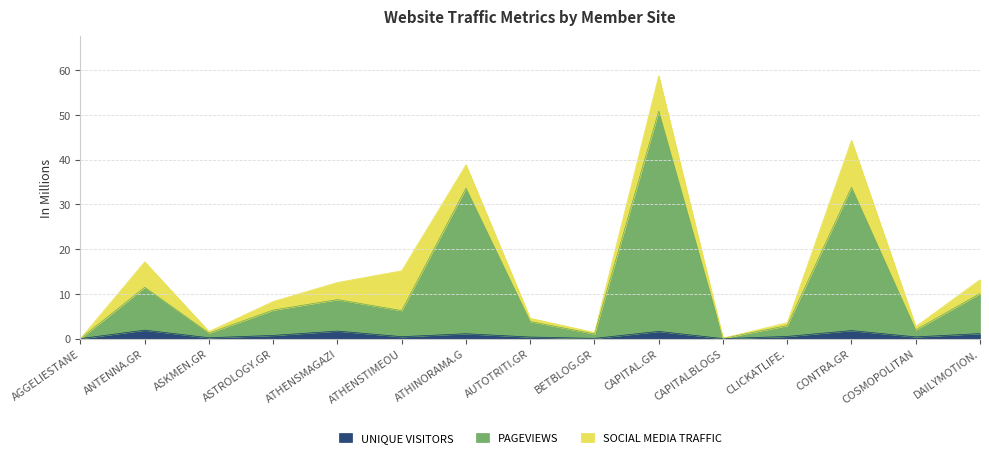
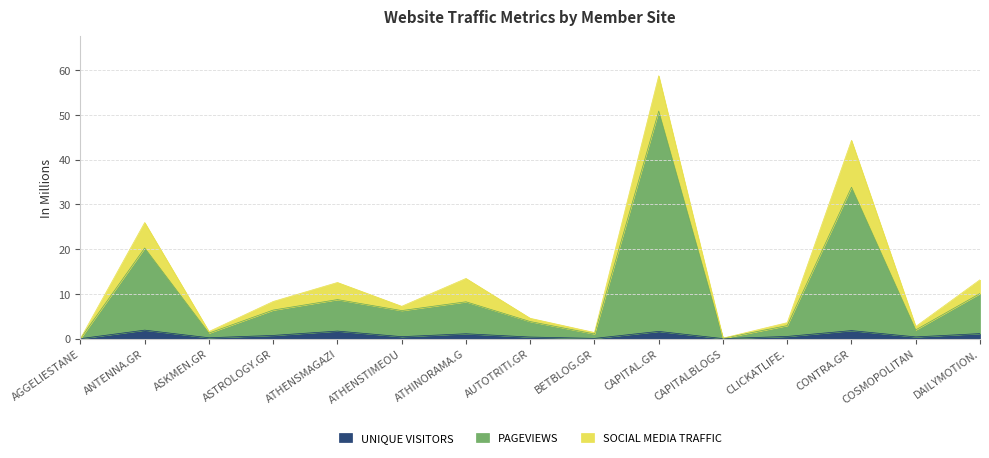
PAGEVIEWS, ANTENNA.GR: 10 -> 18
SOCIAL MEDIA TRAFFIC, ATHENSTIMEOU: 9 -> 1
PAGEVIEWS, ATHINORAMA.G: 33 -> 7
